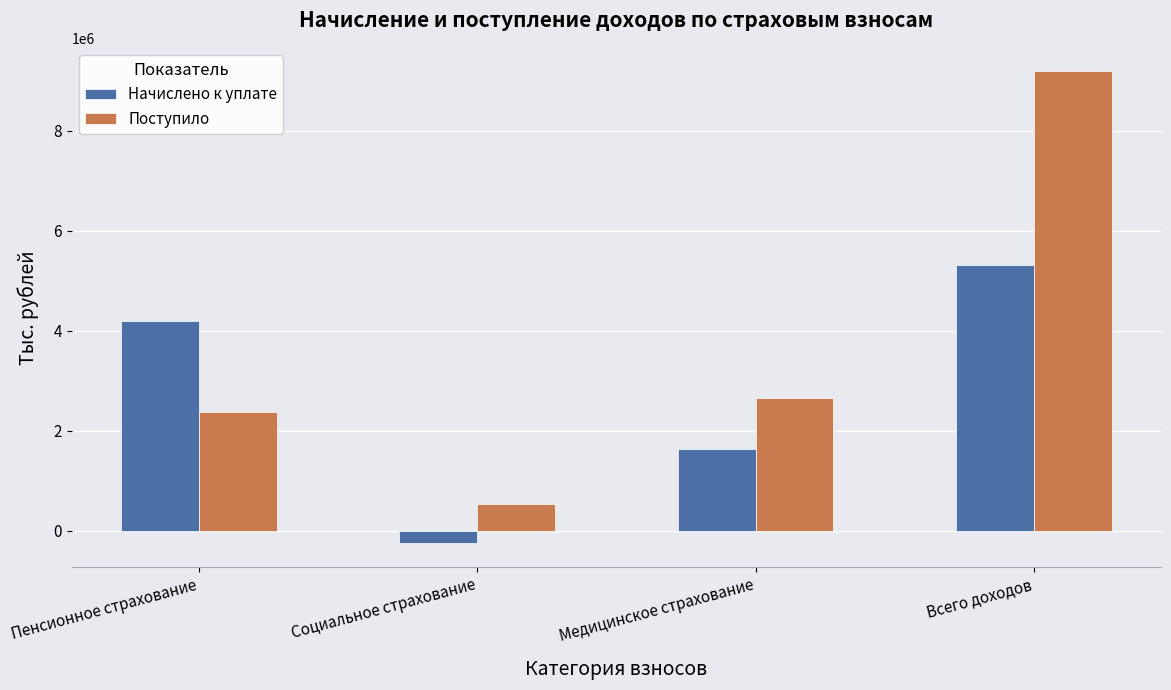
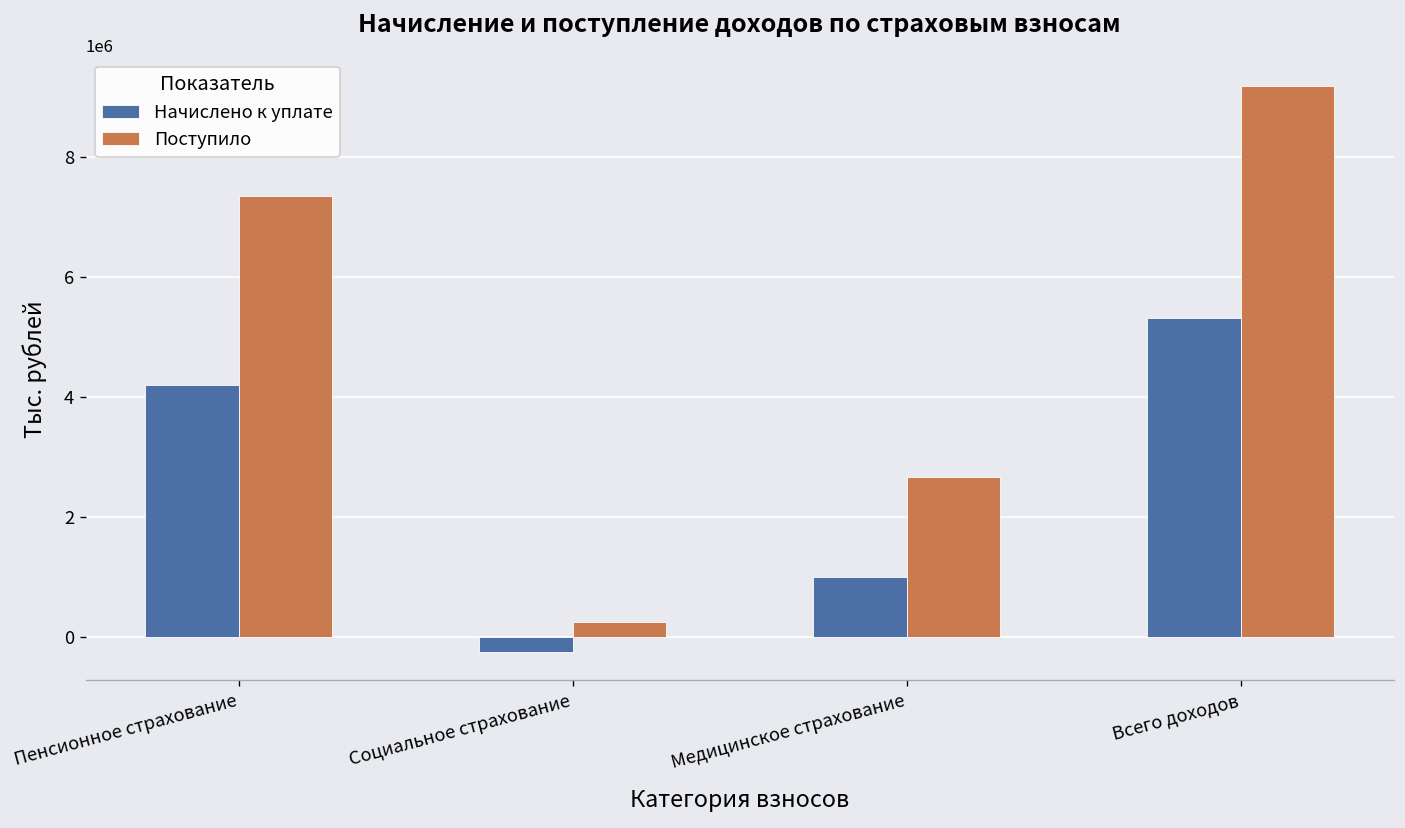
Поступило, Пенсионное страхование: 2400000 -> 7300000
Поступило, Социальное страхование: 500000 -> 200000
Начислено к уплате, Медицинское страхование: 1600000 -> 1000000
